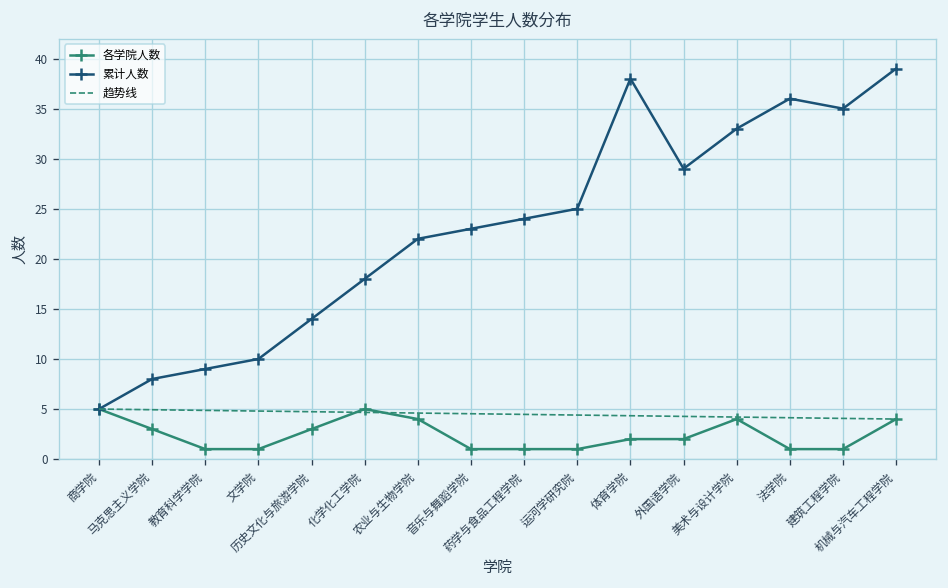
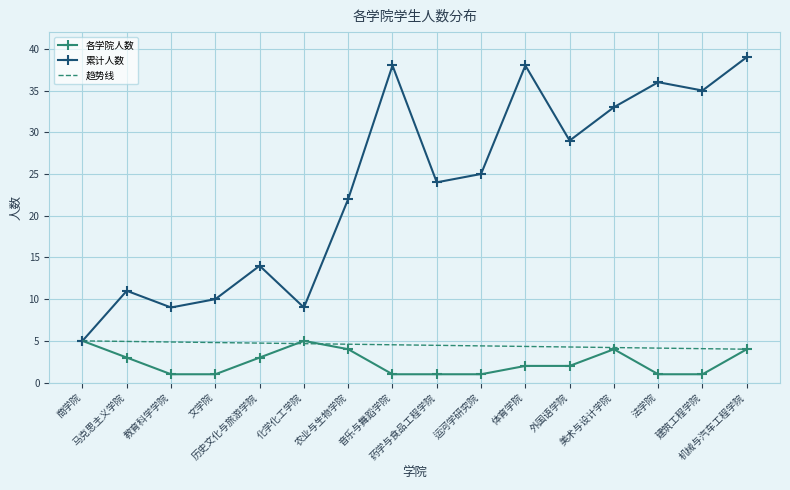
累计人数, 马克思主义学院: 8 -> 11
累计人数, 化学化工学院: 18 -> 9
累计人数, 音乐与舞蹈学院: 23 -> 38
